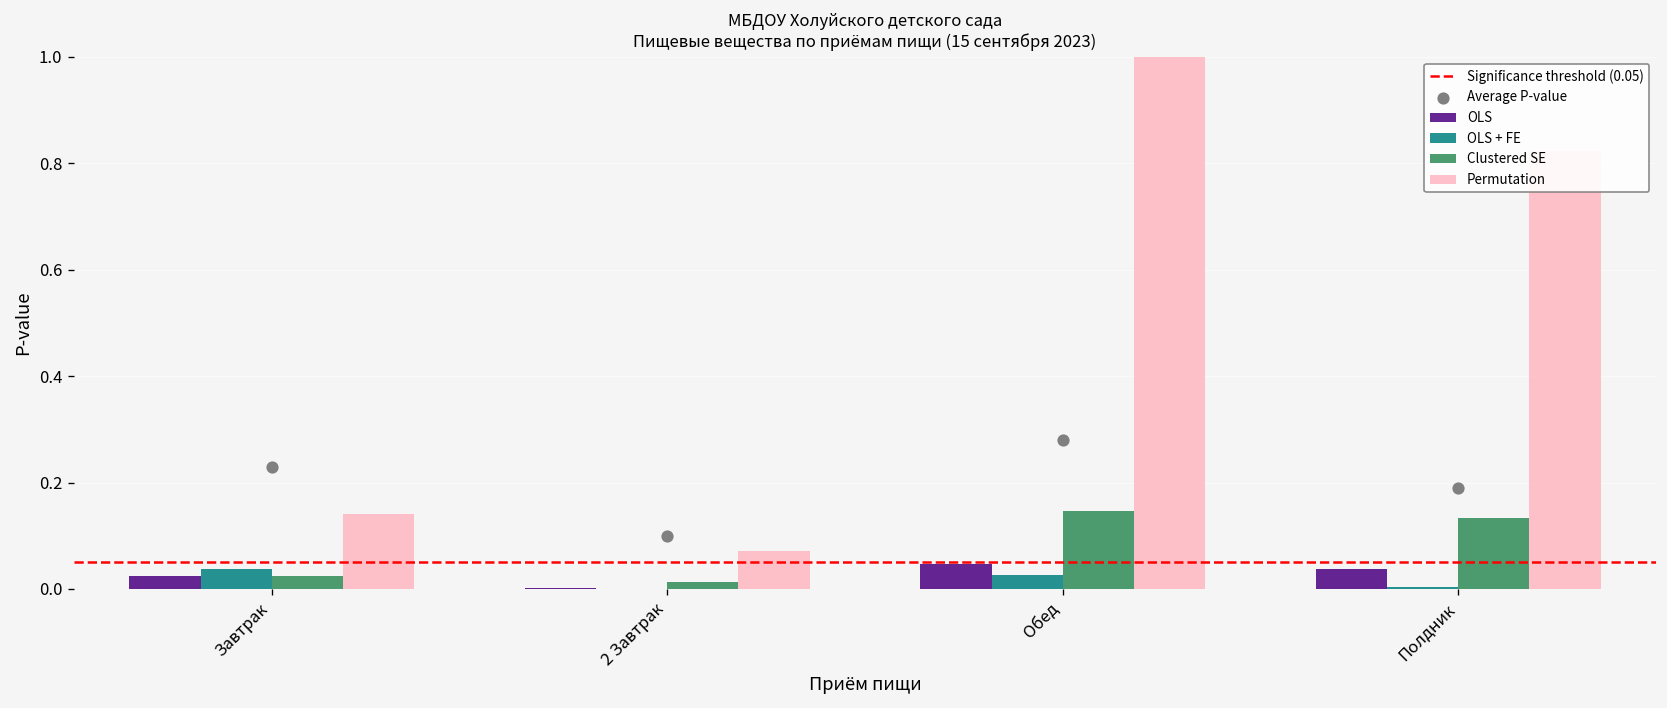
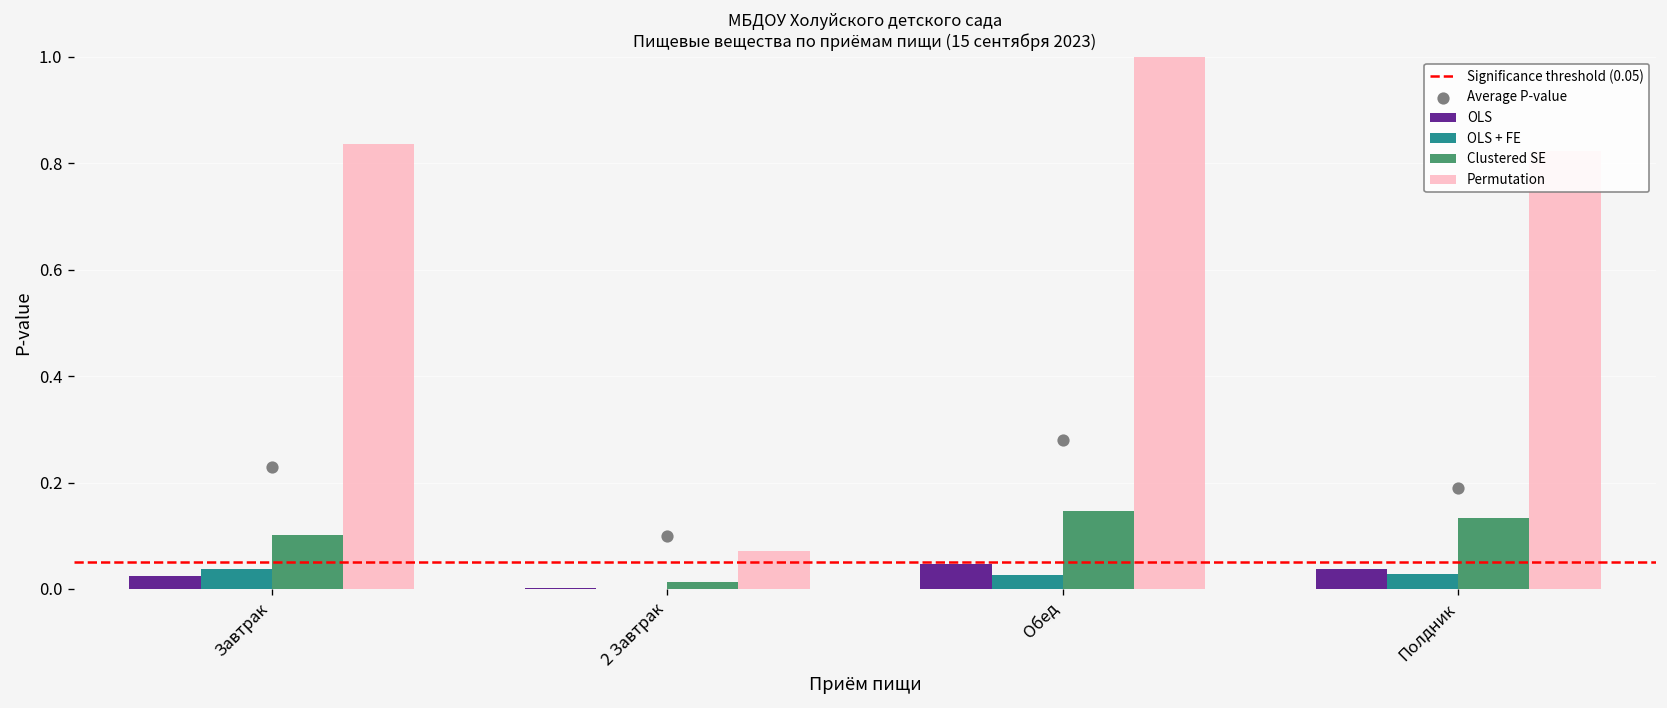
Clustered SE, Завтрак: 0.02 -> 0.10
Permutation, Завтрак: 0.14 -> 0.84
OLS + FE, Полдник: 0.00 -> 0.03
